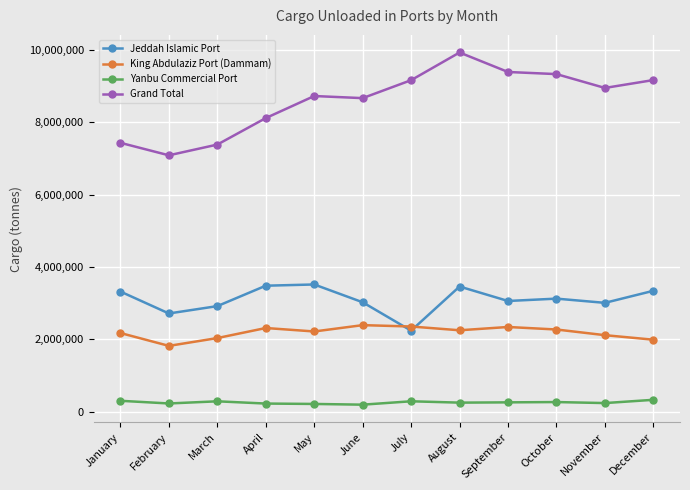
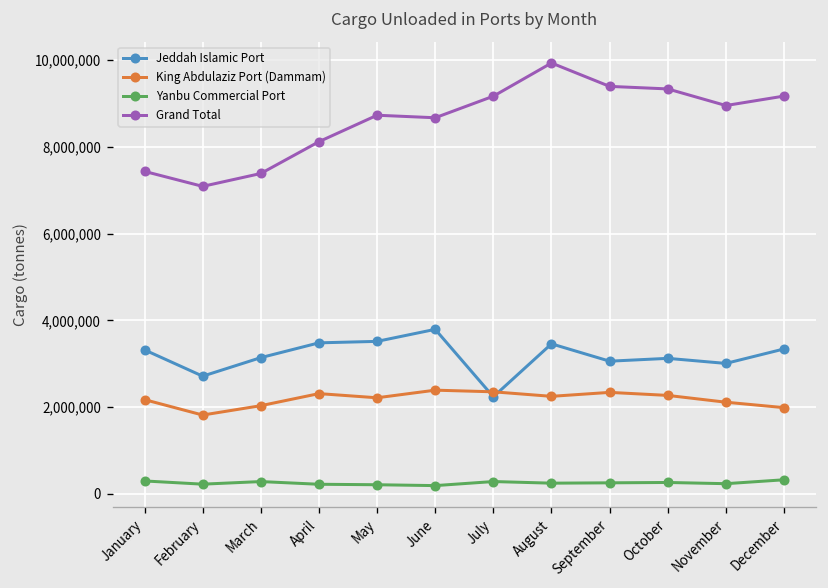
Jeddah Islamic Port, March: 2,900,000 -> 3,100,000
Jeddah Islamic Port, June: 3,000,000 -> 3,800,000
